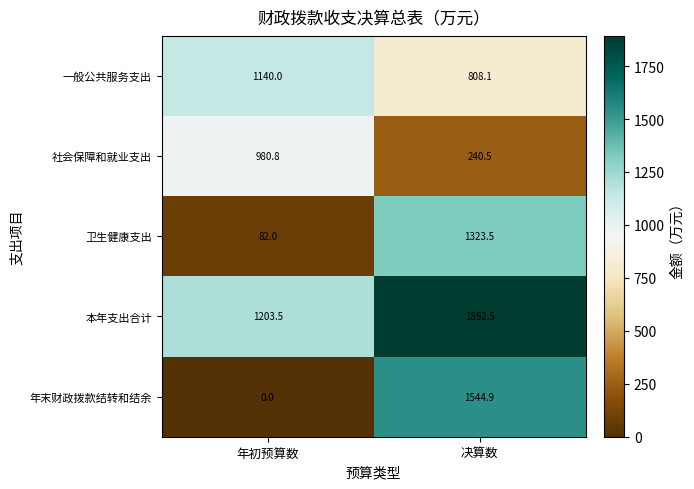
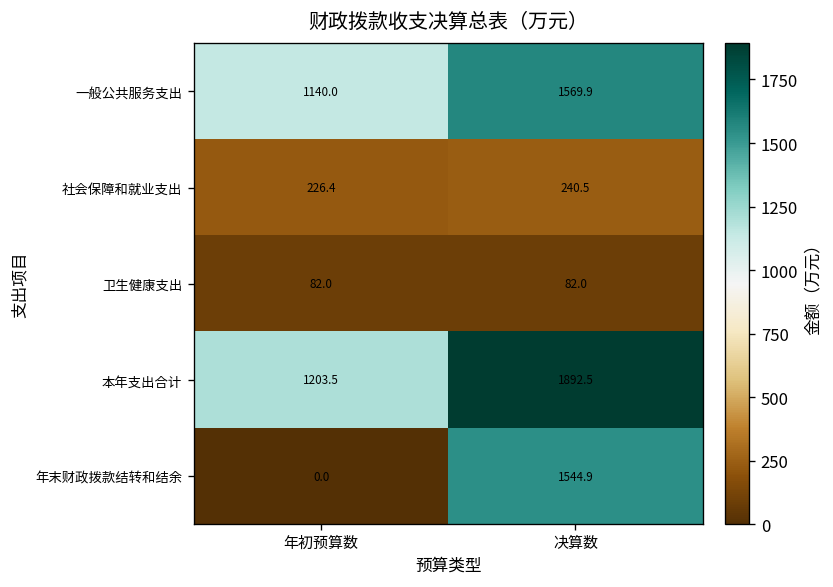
一般公共服务支出, 决算数: 808.1 -> 1569.9
社会保障和就业支出, 年初预算数: 980.8 -> 226.4
卫生健康支出, 决算数: 1323.5 -> 82.0
